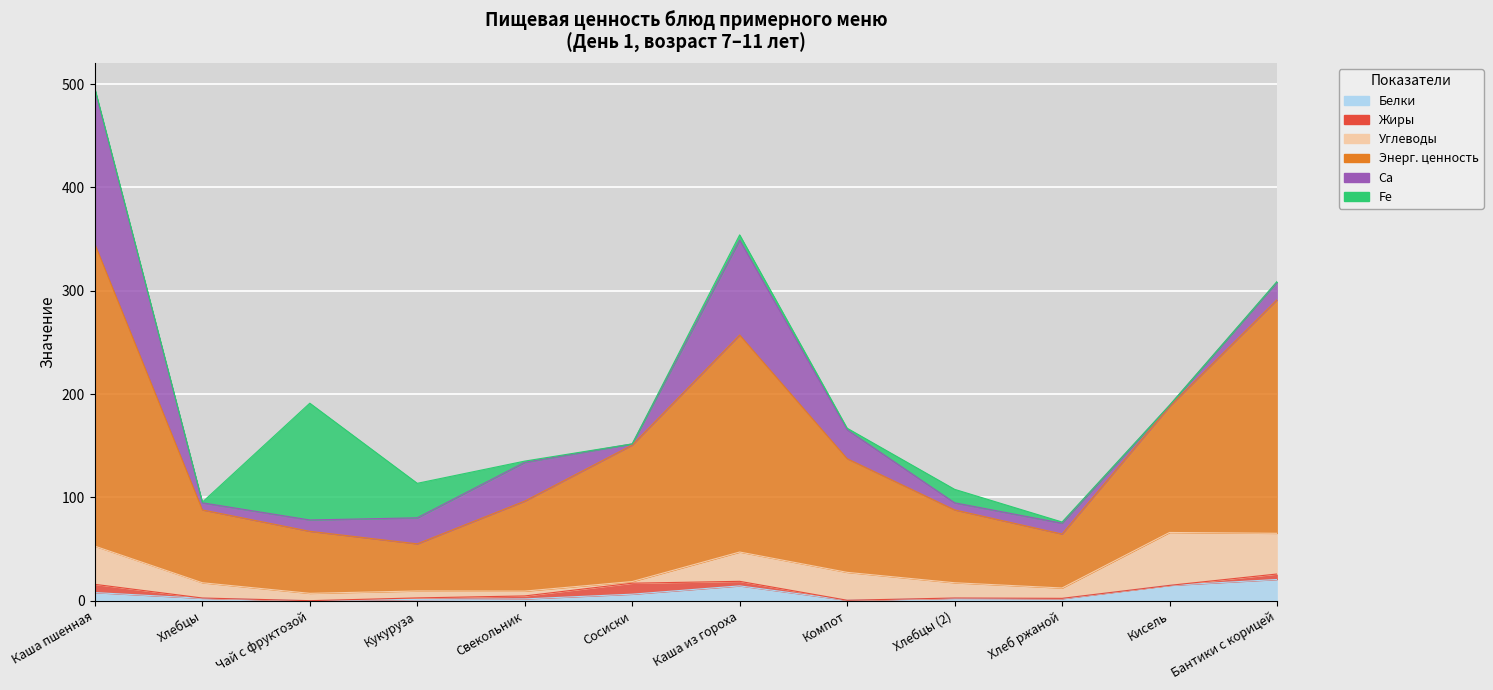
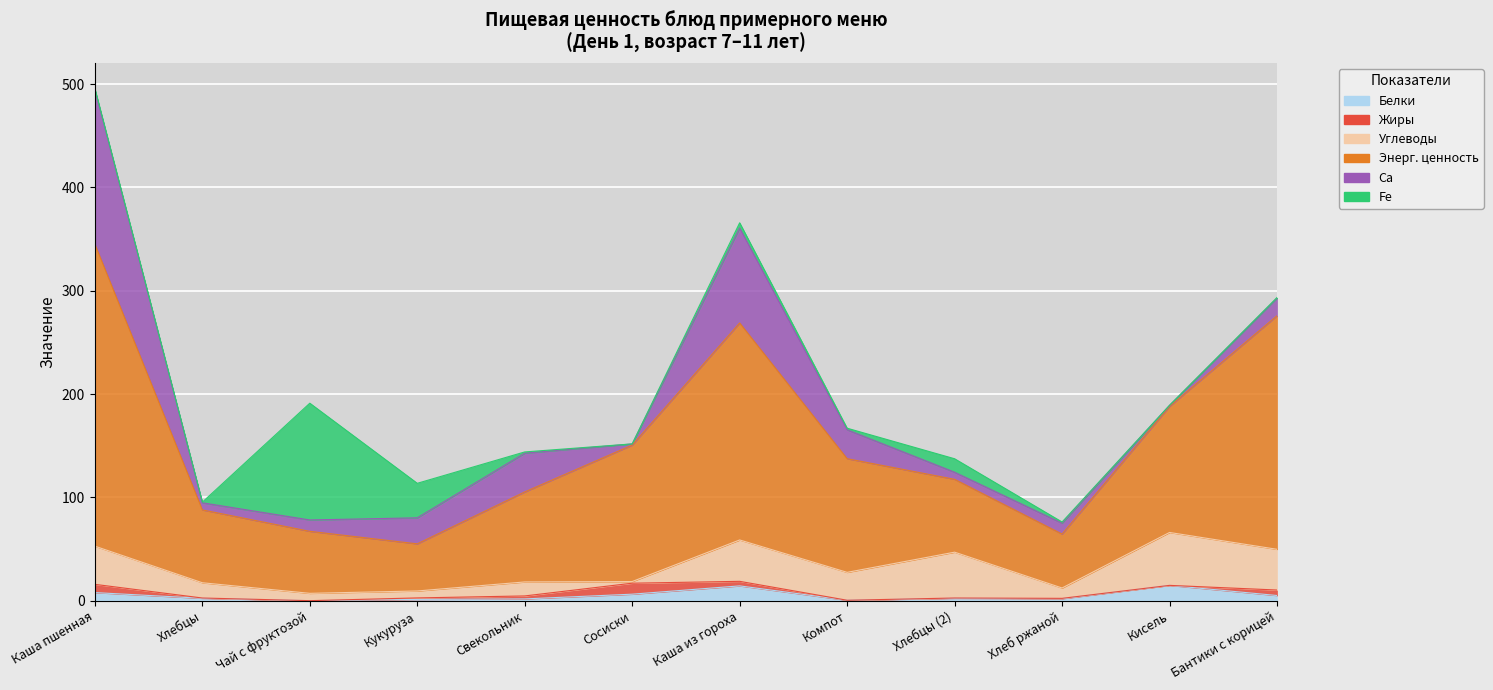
Углеводы, Свекольник: 5 -> 14
Углеводы, Каша из гороха: 28 -> 40
Углеводы, Хлебцы (2): 15 -> 44
Белки, Бантики с корицей: 21 -> 5
